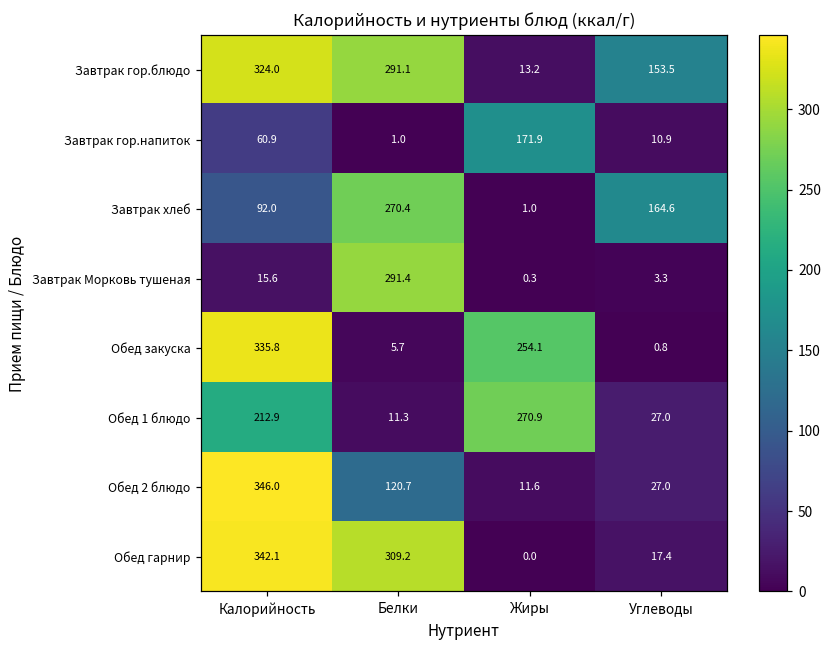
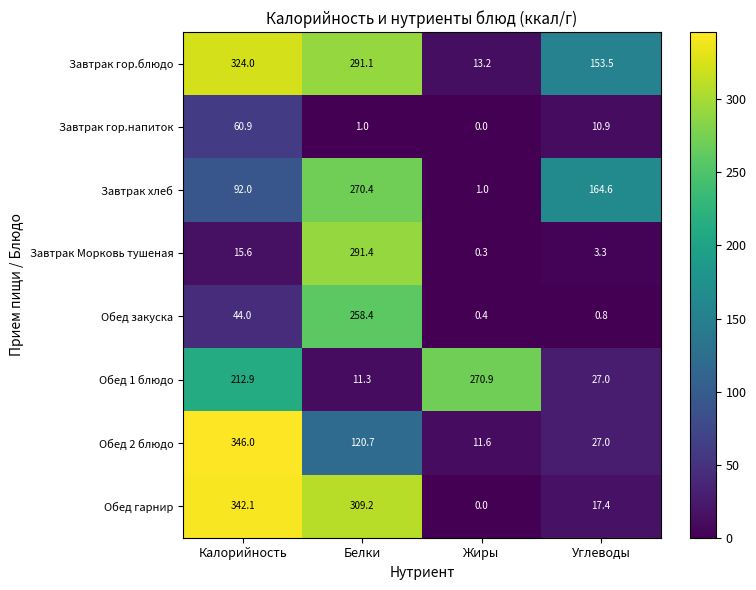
Завтрак гор.напиток, Жиры: 171.9 -> 0.0
Обед закуска, Калорийность: 335.8 -> 44.0
Обед закуска, Белки: 5.7 -> 258.4
Обед закуска, Жиры: 254.1 -> 0.4
